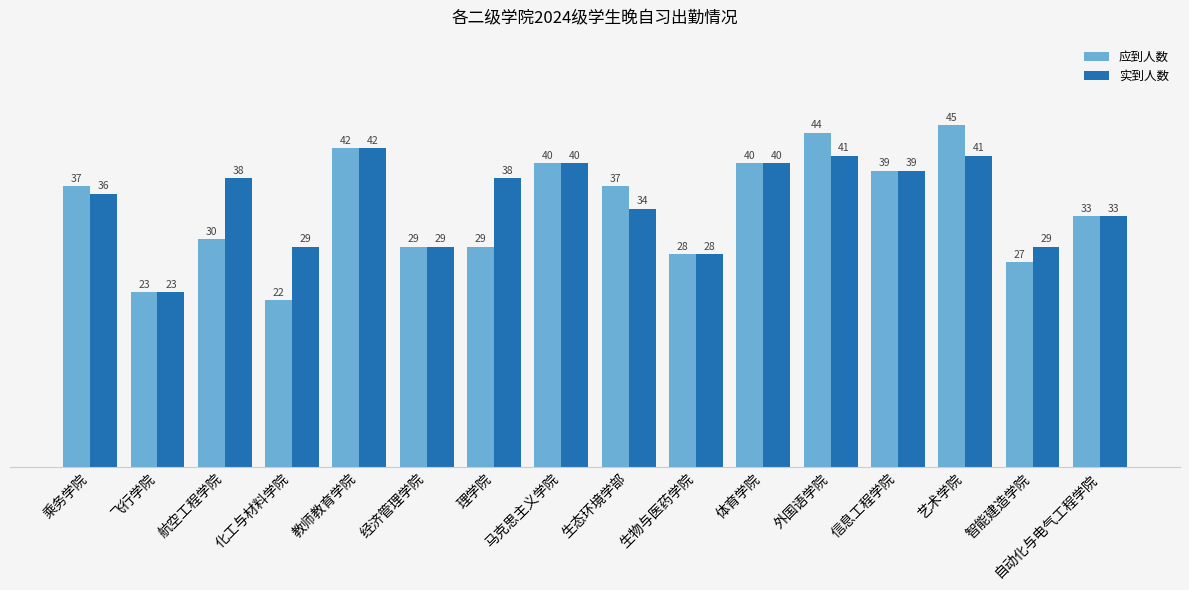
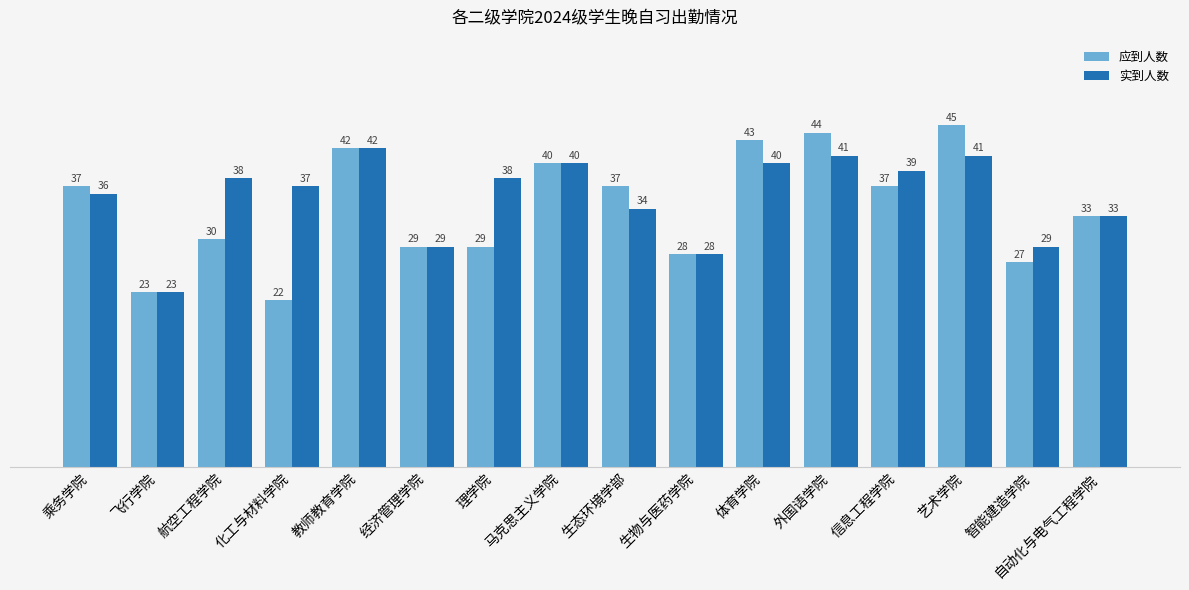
实到人数, 化工与材料学院: 29 -> 37
应到人数, 体育学院: 40 -> 43
应到人数, 信息工程学院: 39 -> 37
